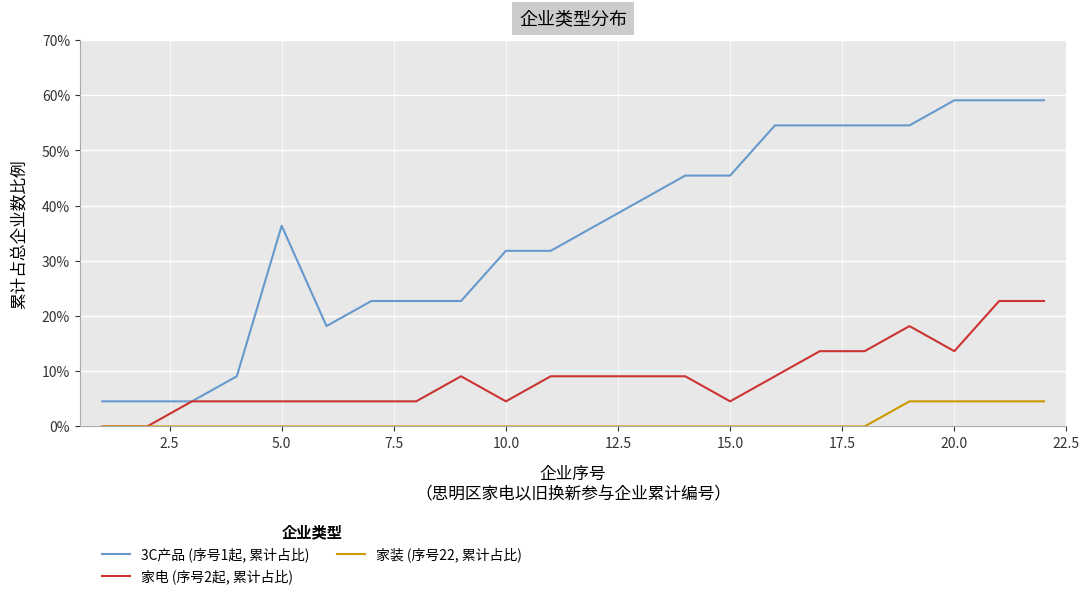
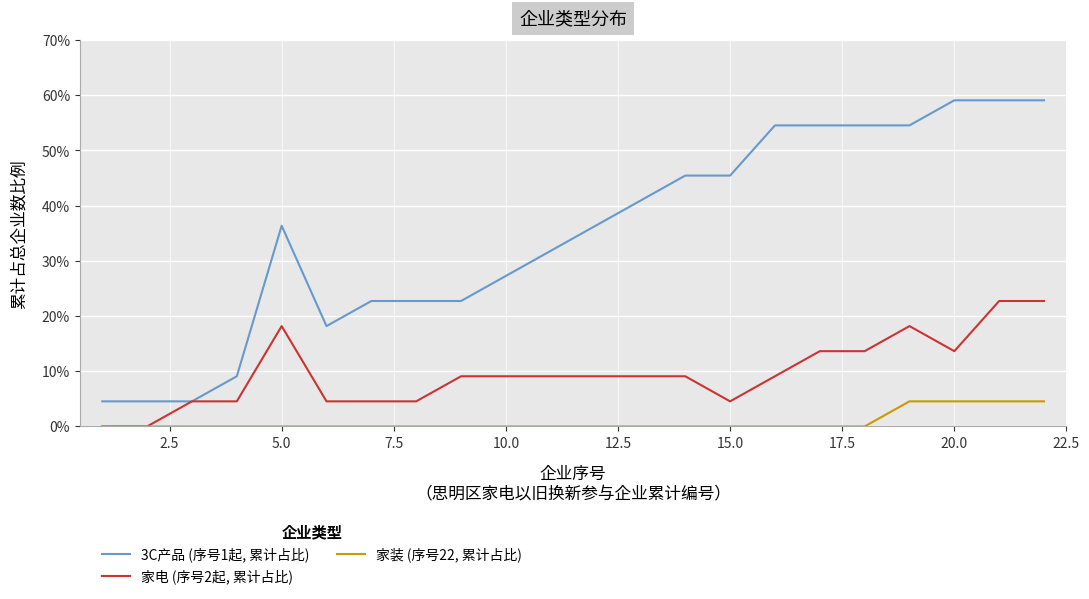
家电 (序号2起, 累计占比), 5.0: 5% -> 18%
3C产品 (序号1起, 累计占比), 10.0: 32% -> 27%
家电 (序号2起, 累计占比), 10.0: 5% -> 9%
